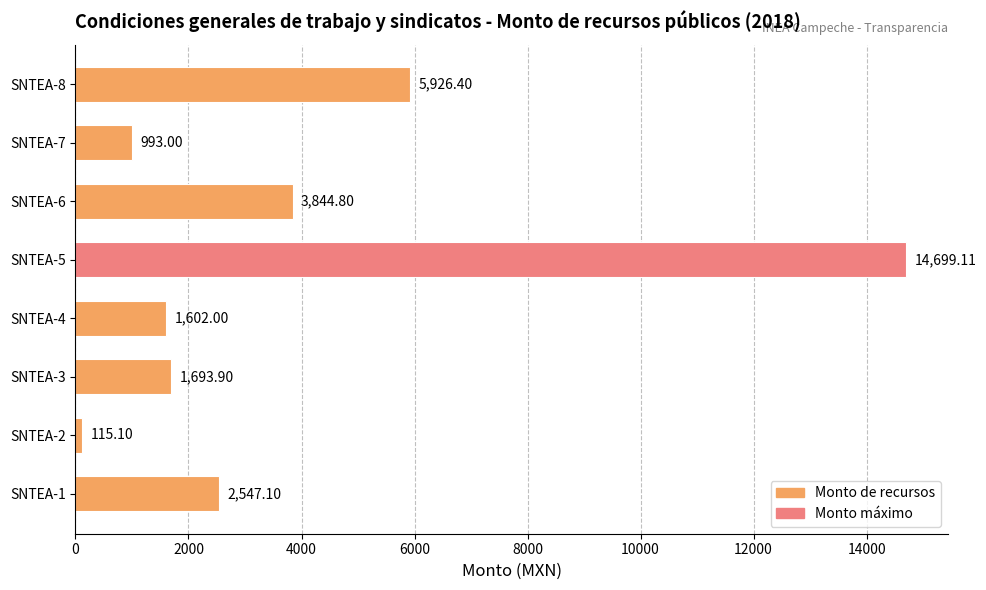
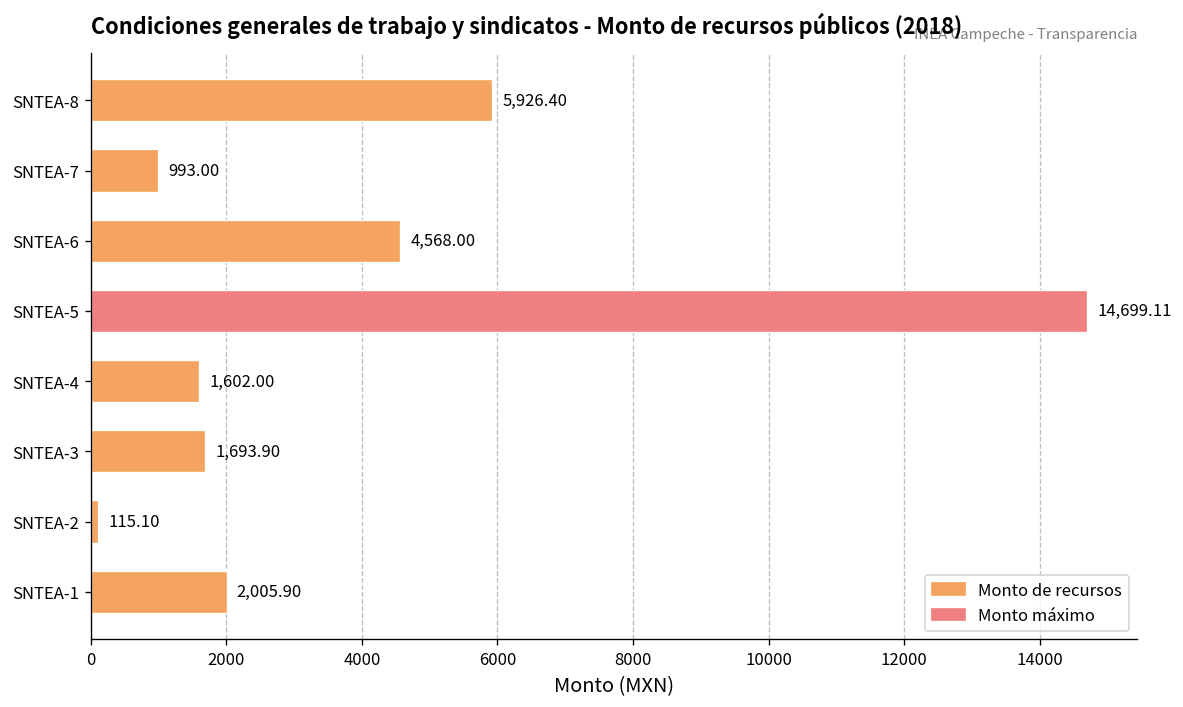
SNTEA-6: 3,844.80 -> 4,568.00
SNTEA-1: 2,547.10 -> 2,005.90
